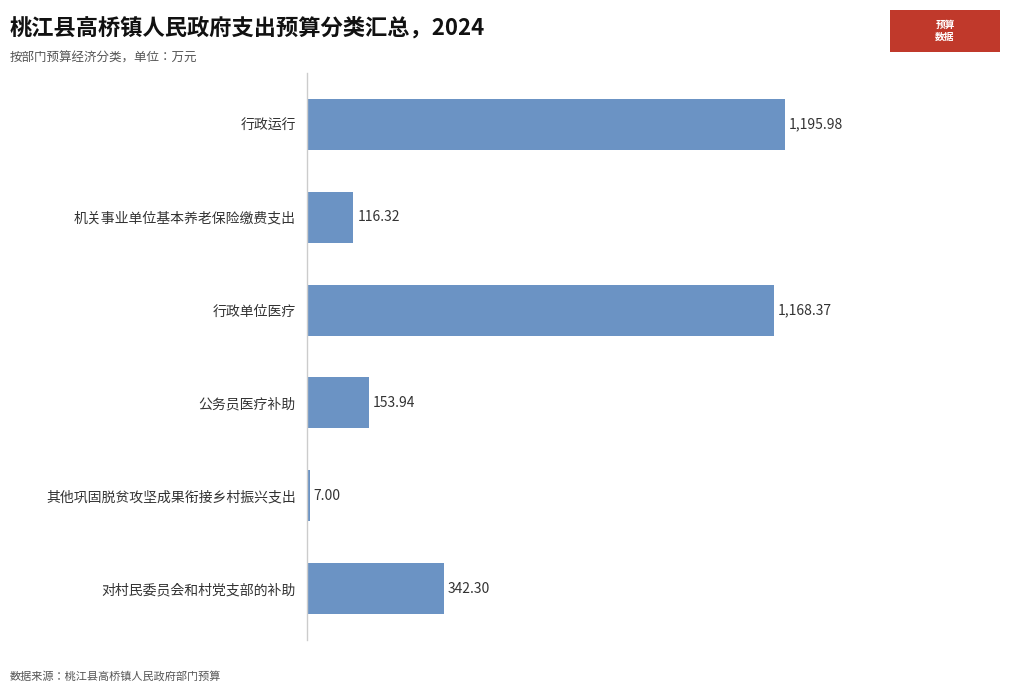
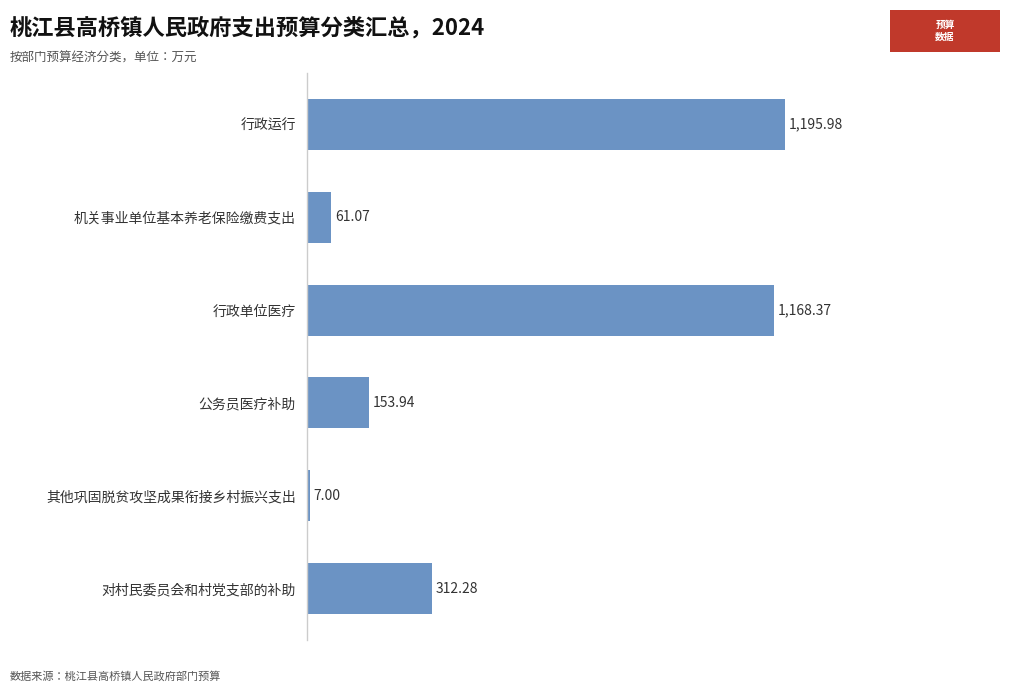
机关事业单位基本养老保险缴费支出: 116.32 -> 61.07
对村民委员会和村党支部的补助: 342.30 -> 312.28
